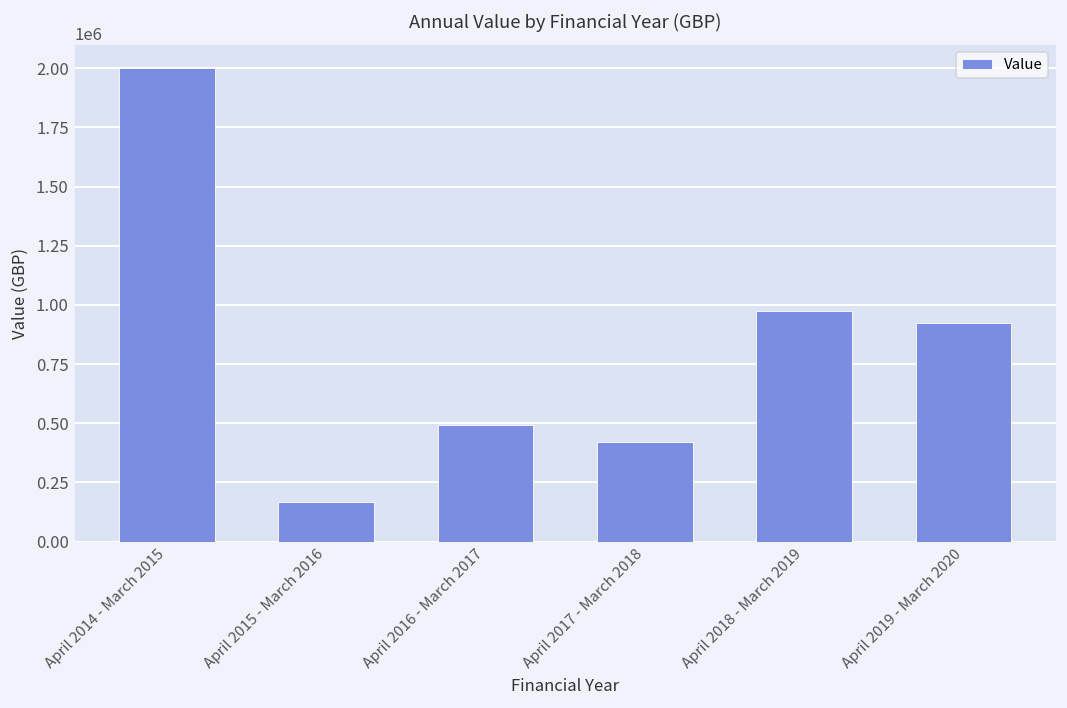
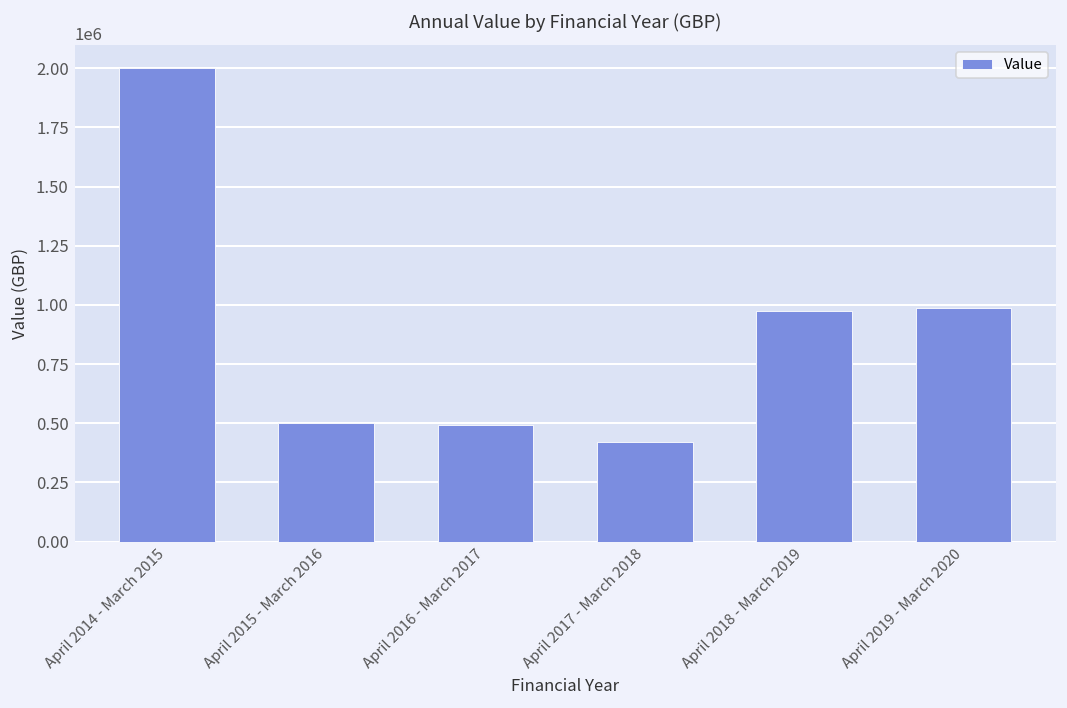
April 2015 - March 2016: 170000 -> 500000
April 2019 - March 2020: 920000 -> 990000
